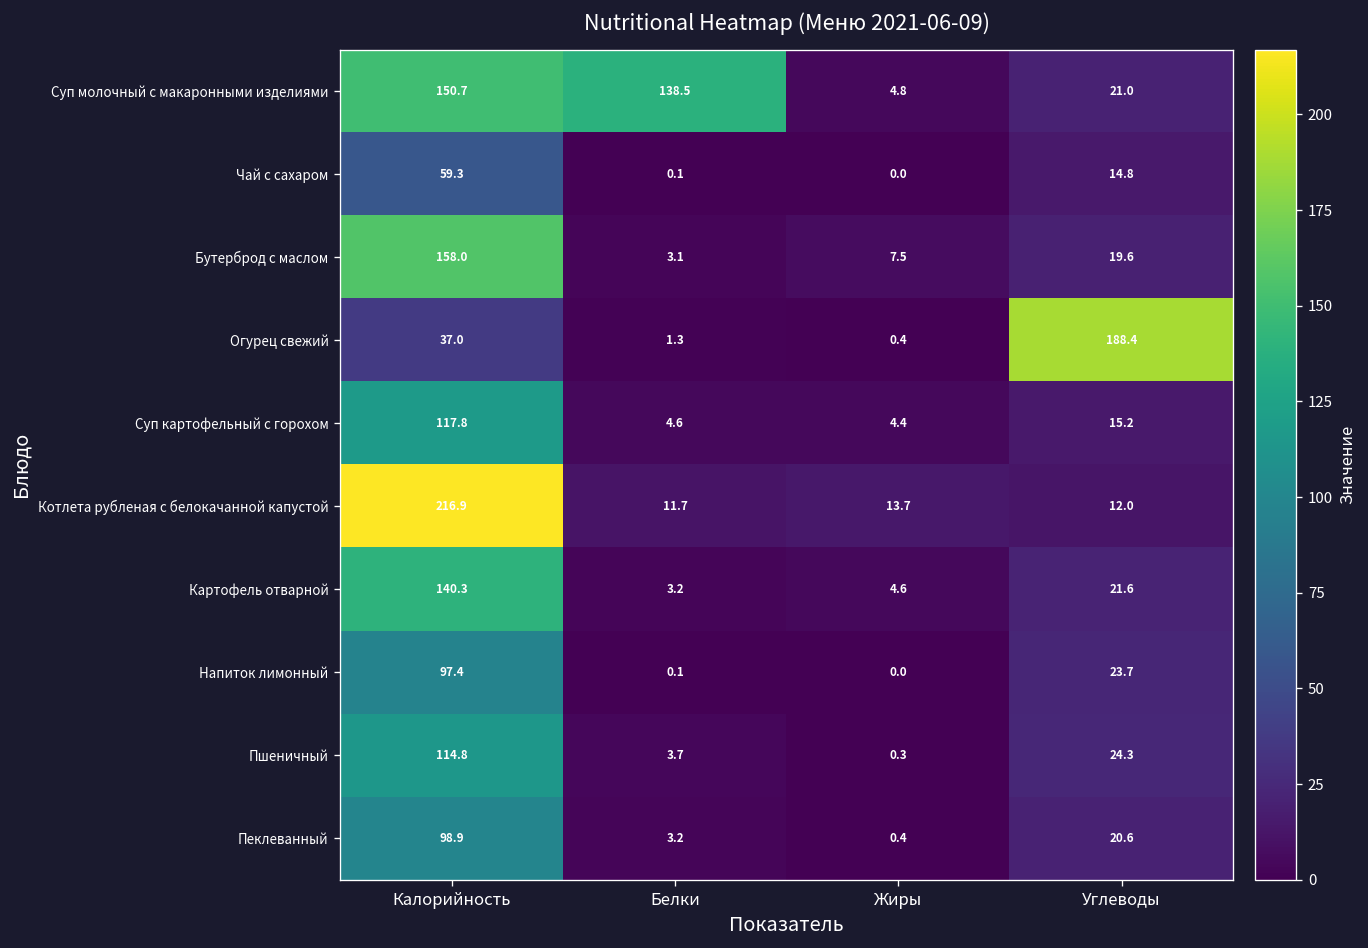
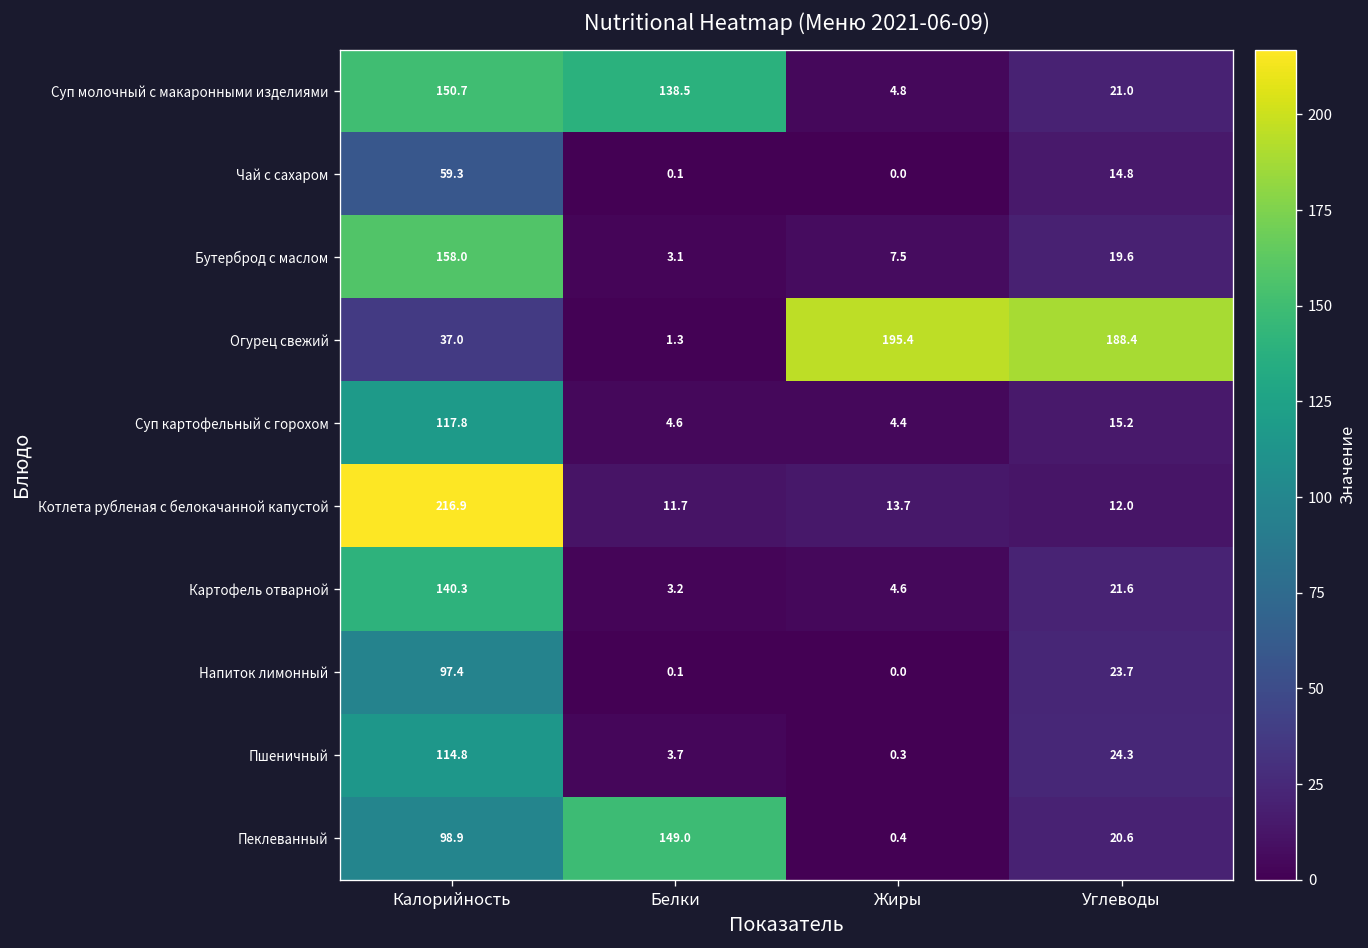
Огурец свежий, Жиры: 0.4 -> 195.4
Пеклеванный, Белки: 3.2 -> 149.0
